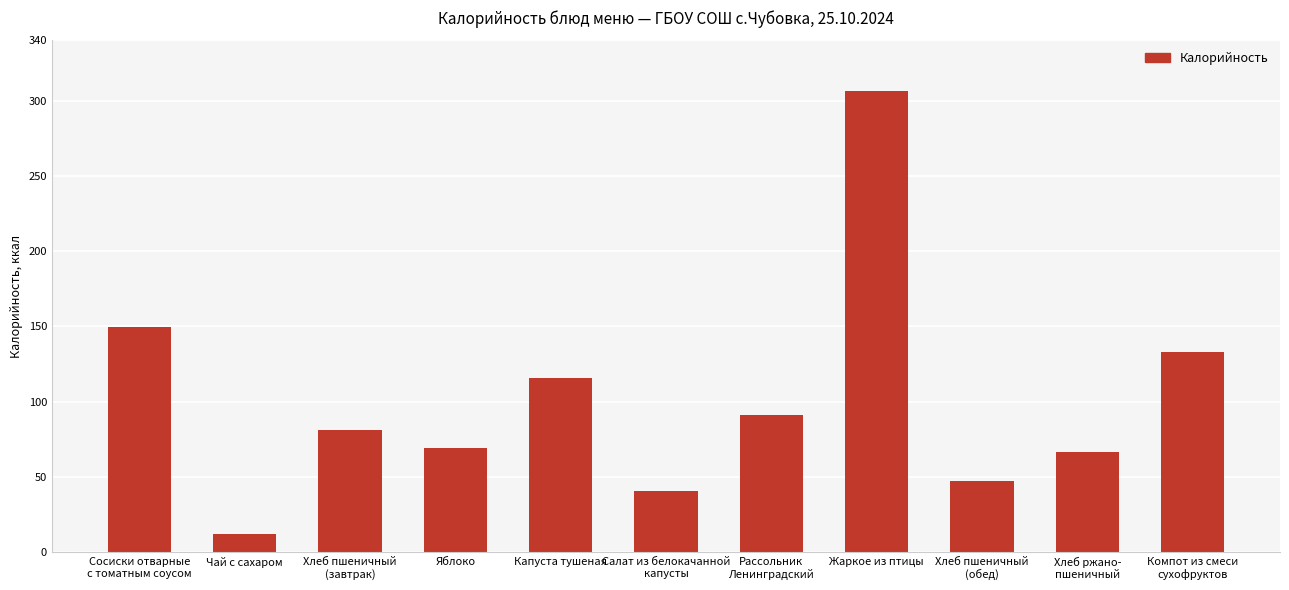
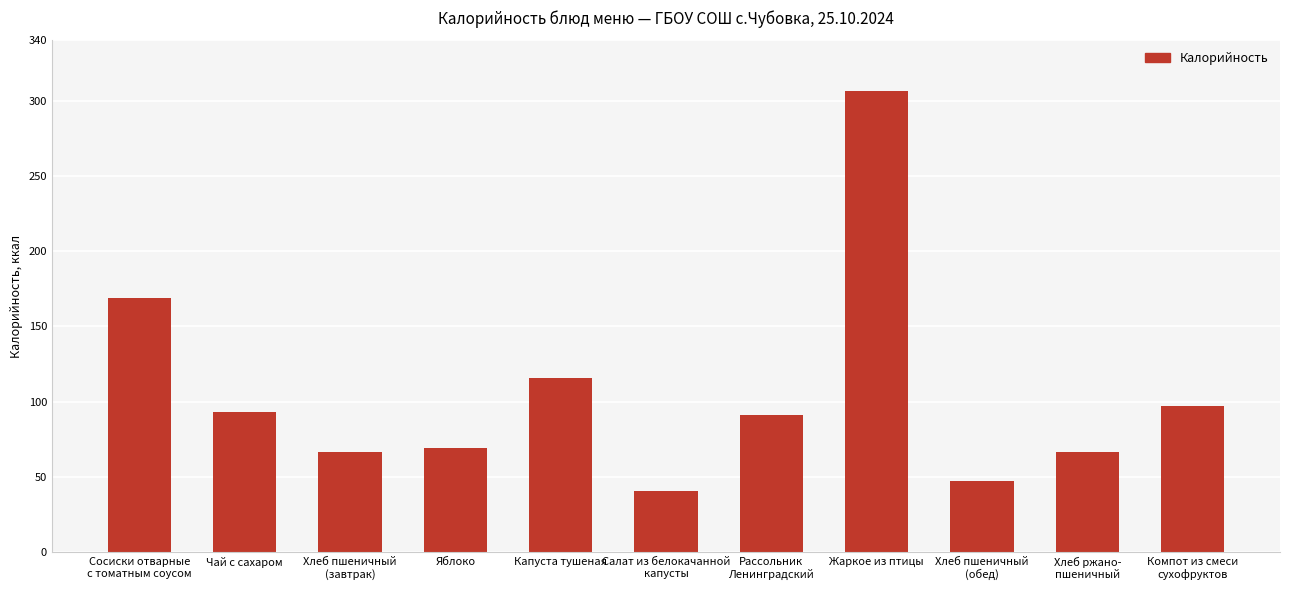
Сосиски отварные с томатным соусом: 149 -> 169
Чай с сахаром: 12 -> 93
Хлеб пшеничный (завтрак): 81 -> 67
Компот из смеси сухофруктов: 133 -> 97
